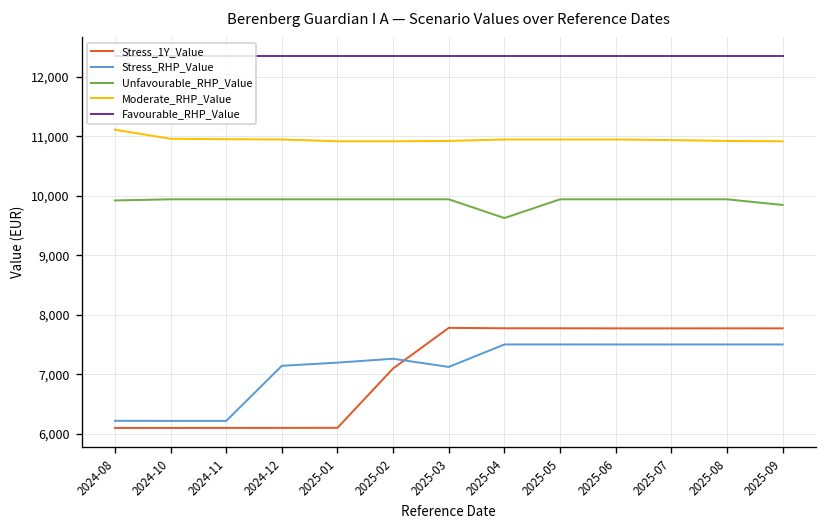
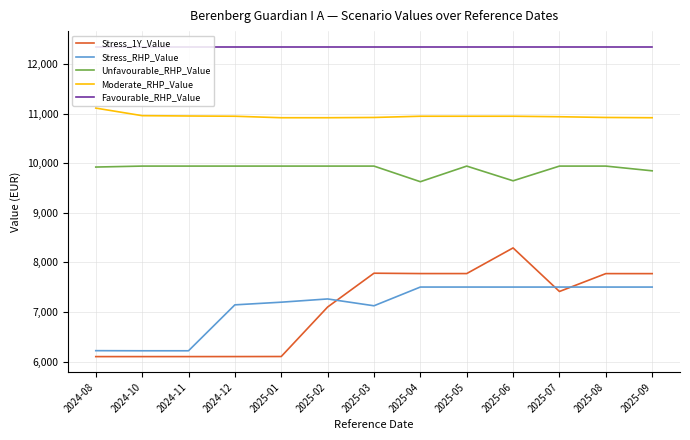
Stress_1Y_Value, 2025-06: 7,800 -> 8,300
Unfavourable_RHP_Value, 2025-06: 9,900 -> 9,600
Stress_1Y_Value, 2025-07: 7,800 -> 7,400
